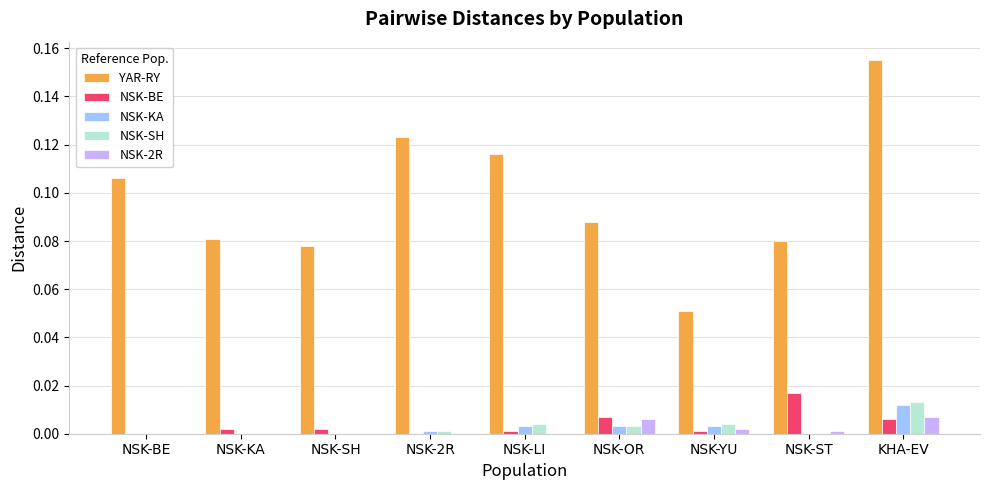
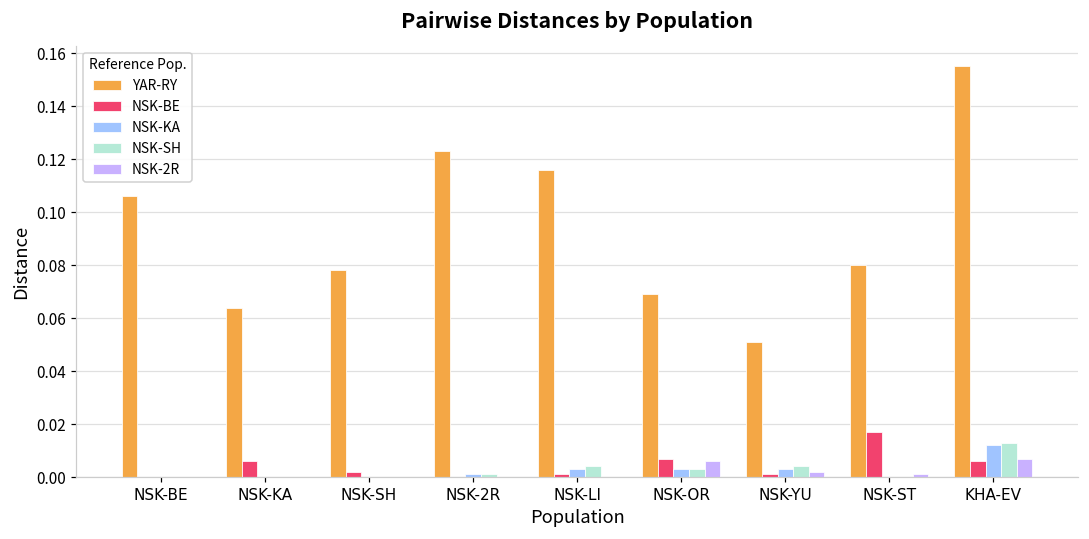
YAR-RY, NSK-KA: 0.081 -> 0.064
NSK-BE, NSK-KA: 0.002 -> 0.006
YAR-RY, NSK-OR: 0.088 -> 0.069
